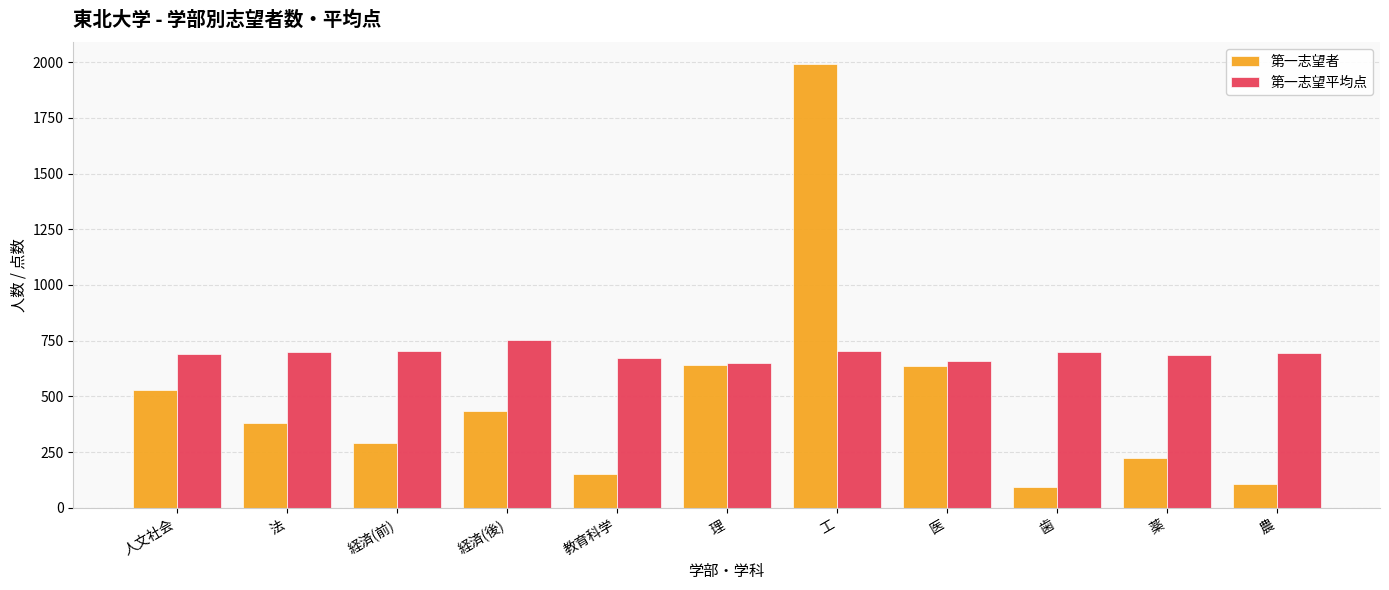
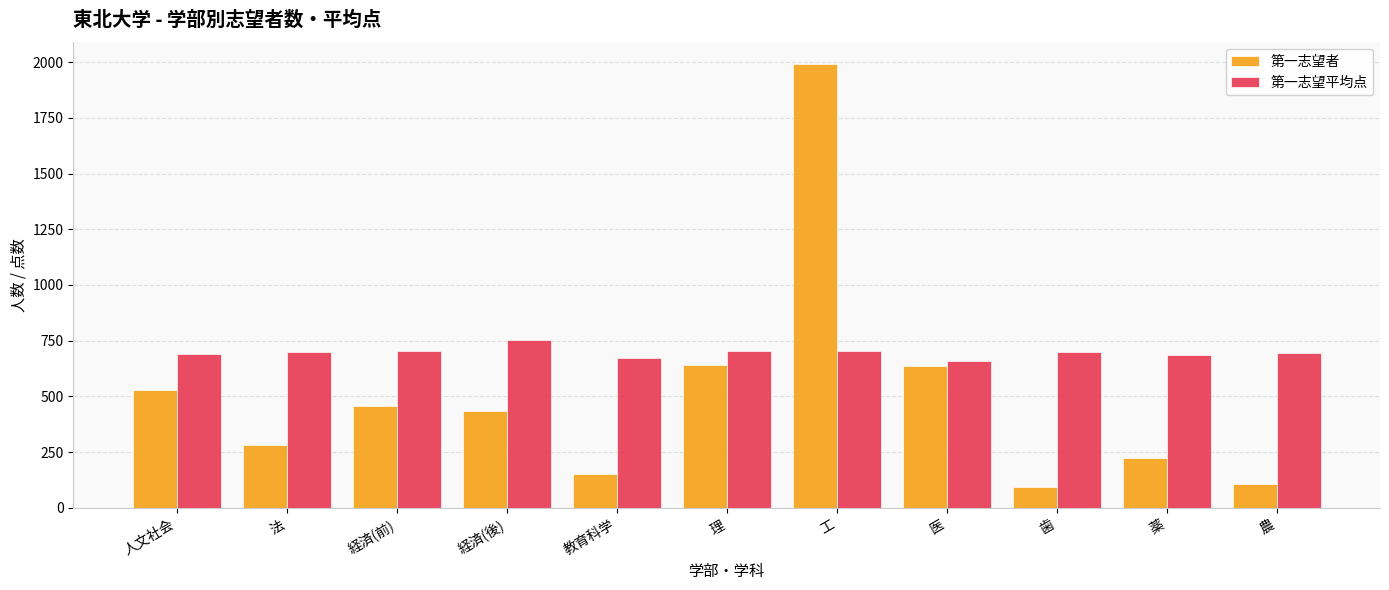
第一志望者, 法: 380 -> 280
第一志望者, 経済(前): 290 -> 460
第一志望平均点, 理: 650 -> 700
